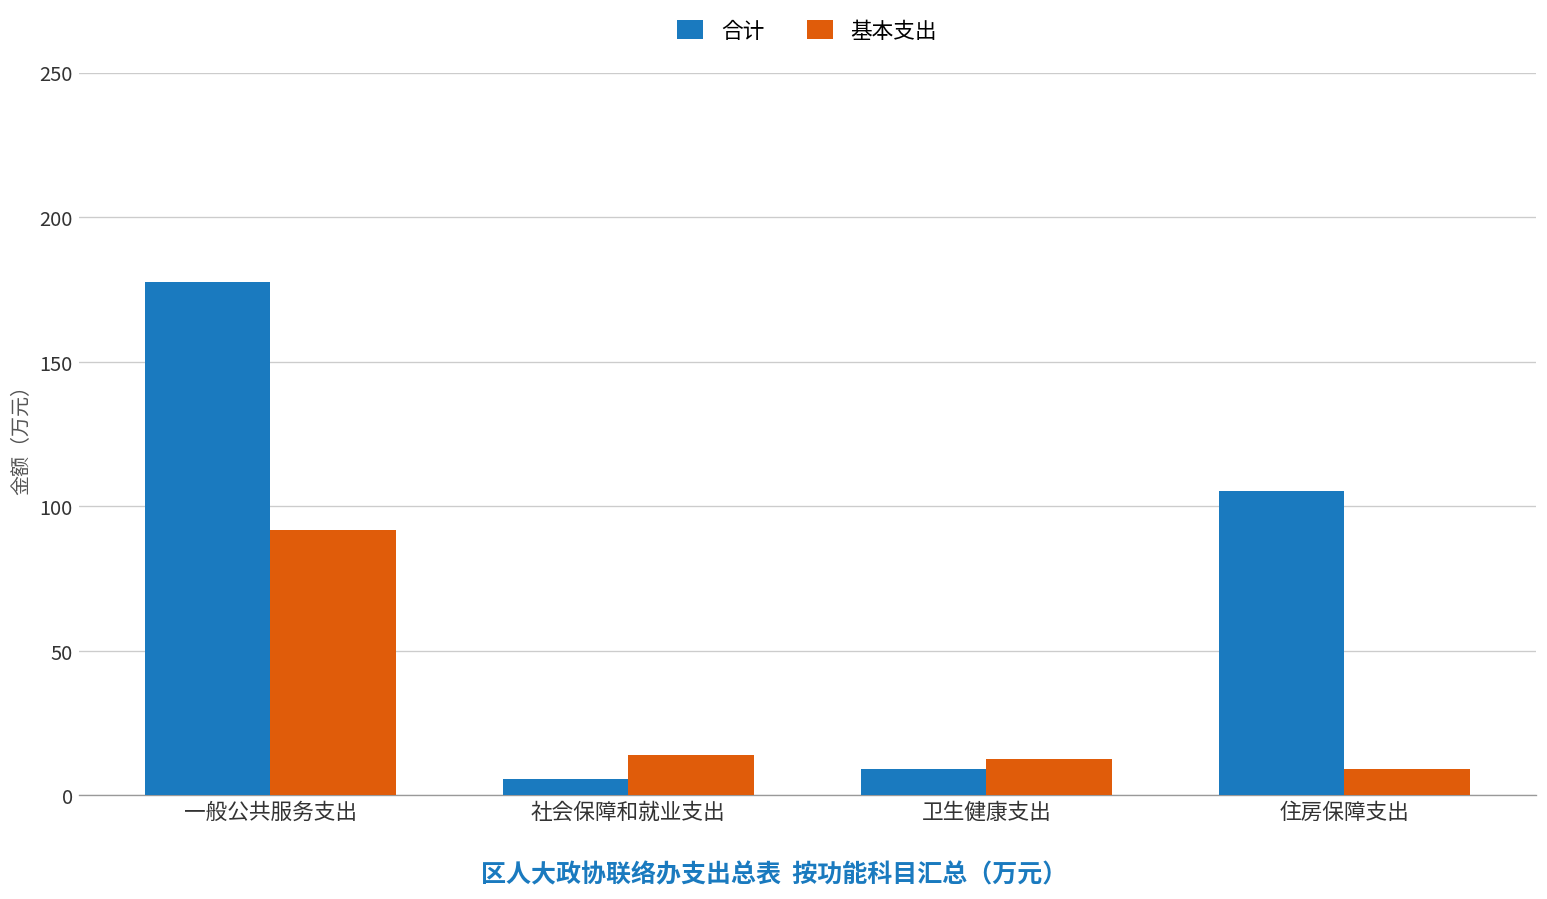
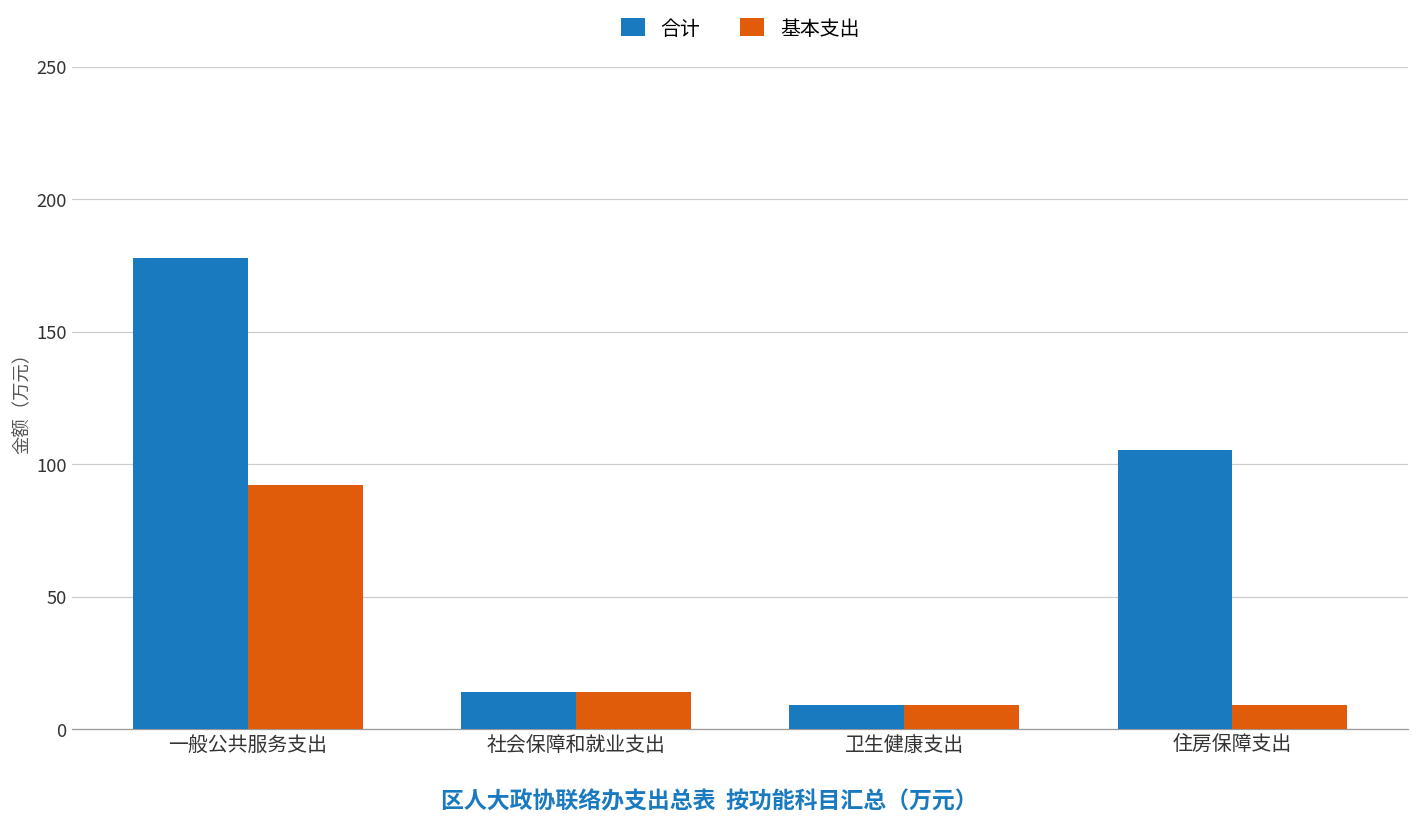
合计, 社会保障和就业支出: 6 -> 14
基本支出, 卫生健康支出: 13 -> 9
